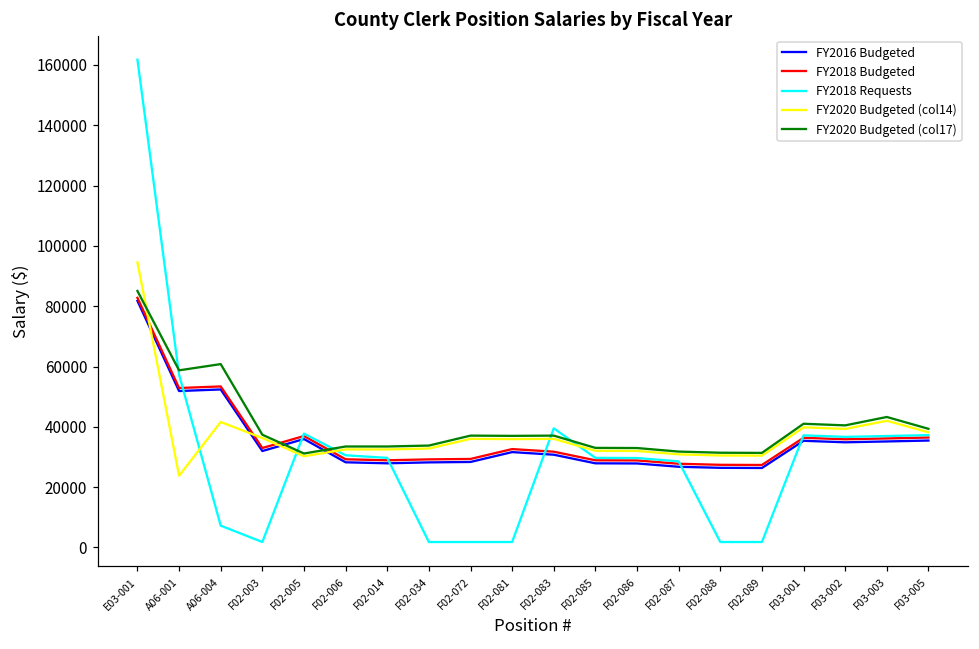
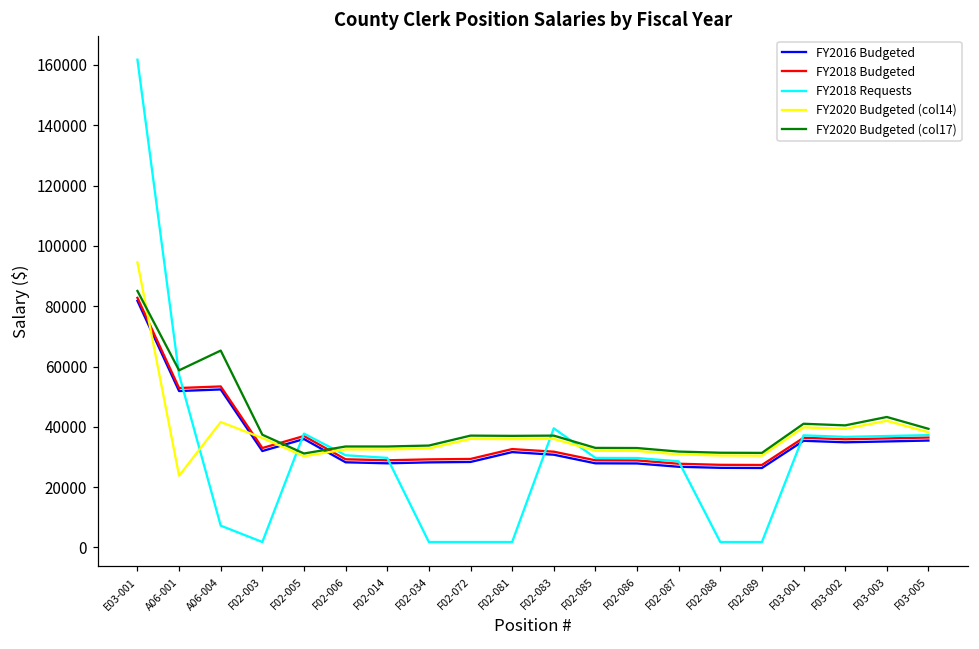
FY2020 Budgeted (col17), A06-004: 61000 -> 65000
